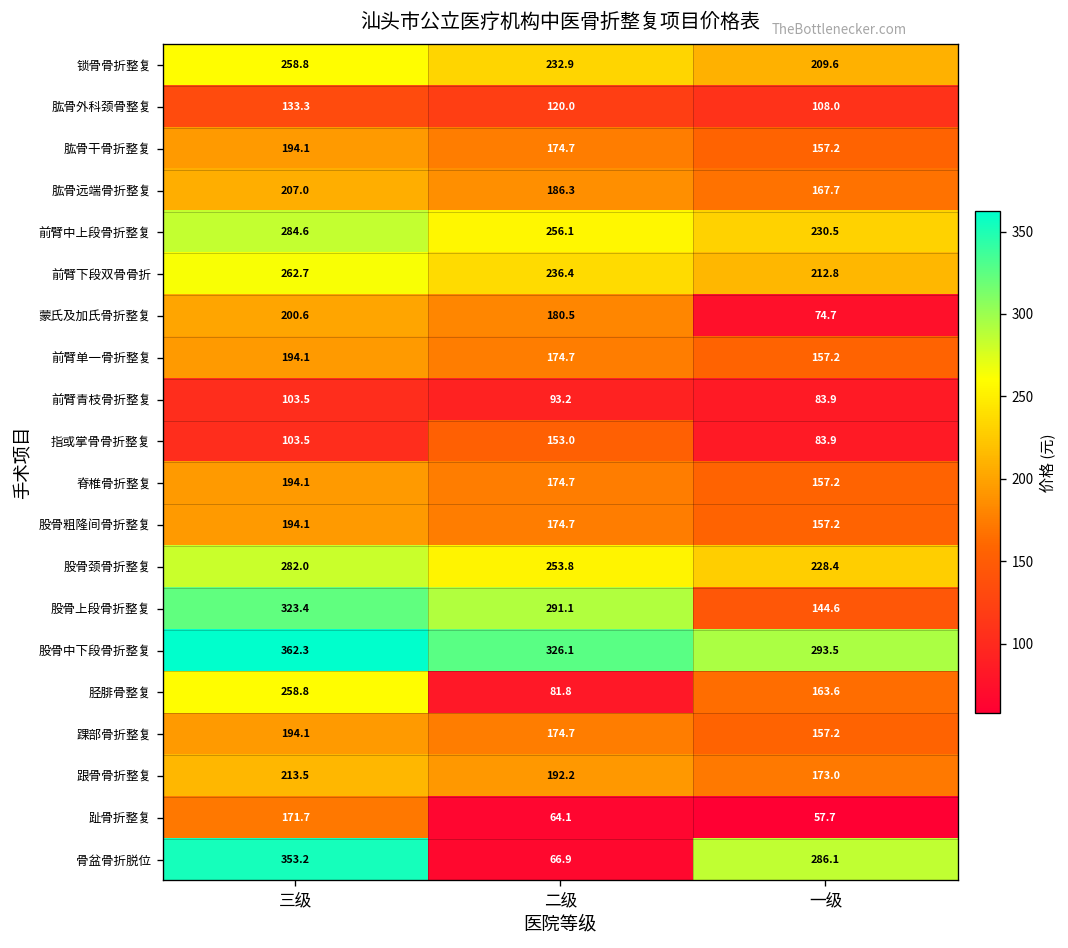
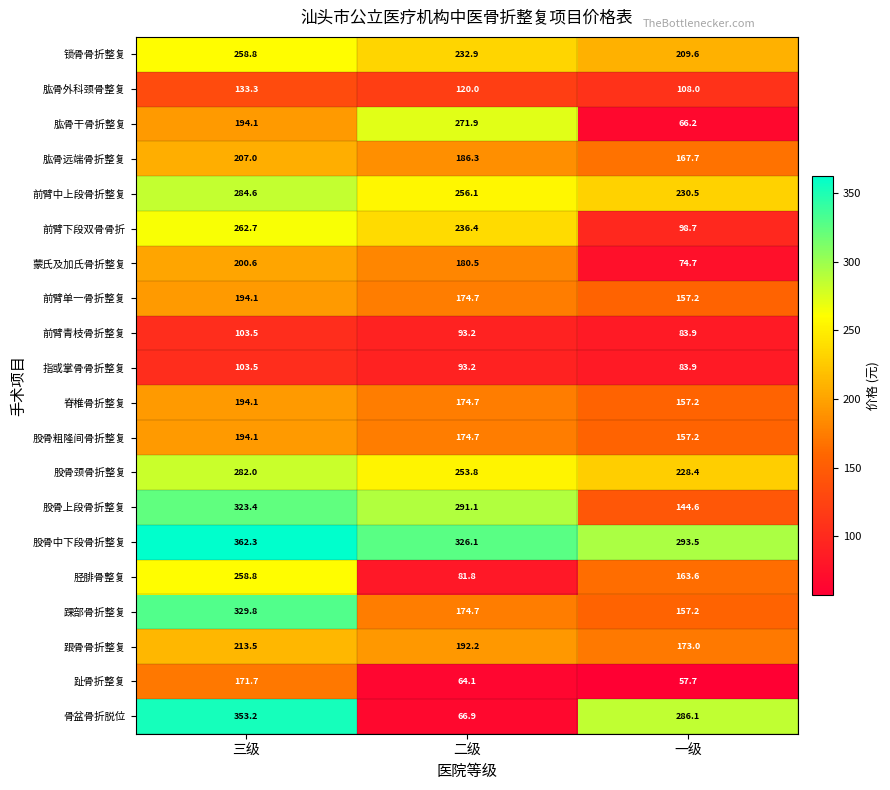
肱骨干骨折整复, 二级: 174.7 -> 271.9
肱骨干骨折整复, 一级: 157.2 -> 66.2
前臂下段双骨骨折, 一级: 212.8 -> 98.7
指或掌骨骨折整复, 二级: 153.0 -> 93.2
踝部骨折整复, 三级: 194.1 -> 329.8
